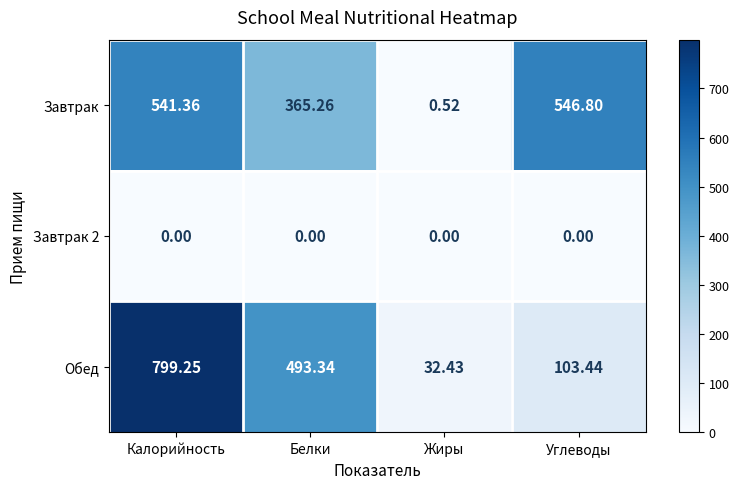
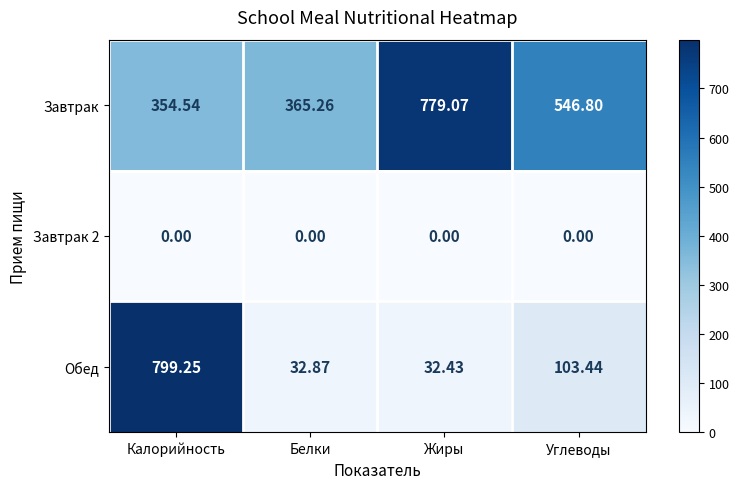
Завтрак, Калорийность: 541.36 -> 354.54
Завтрак, Жиры: 0.52 -> 779.07
Обед, Белки: 493.34 -> 32.87
